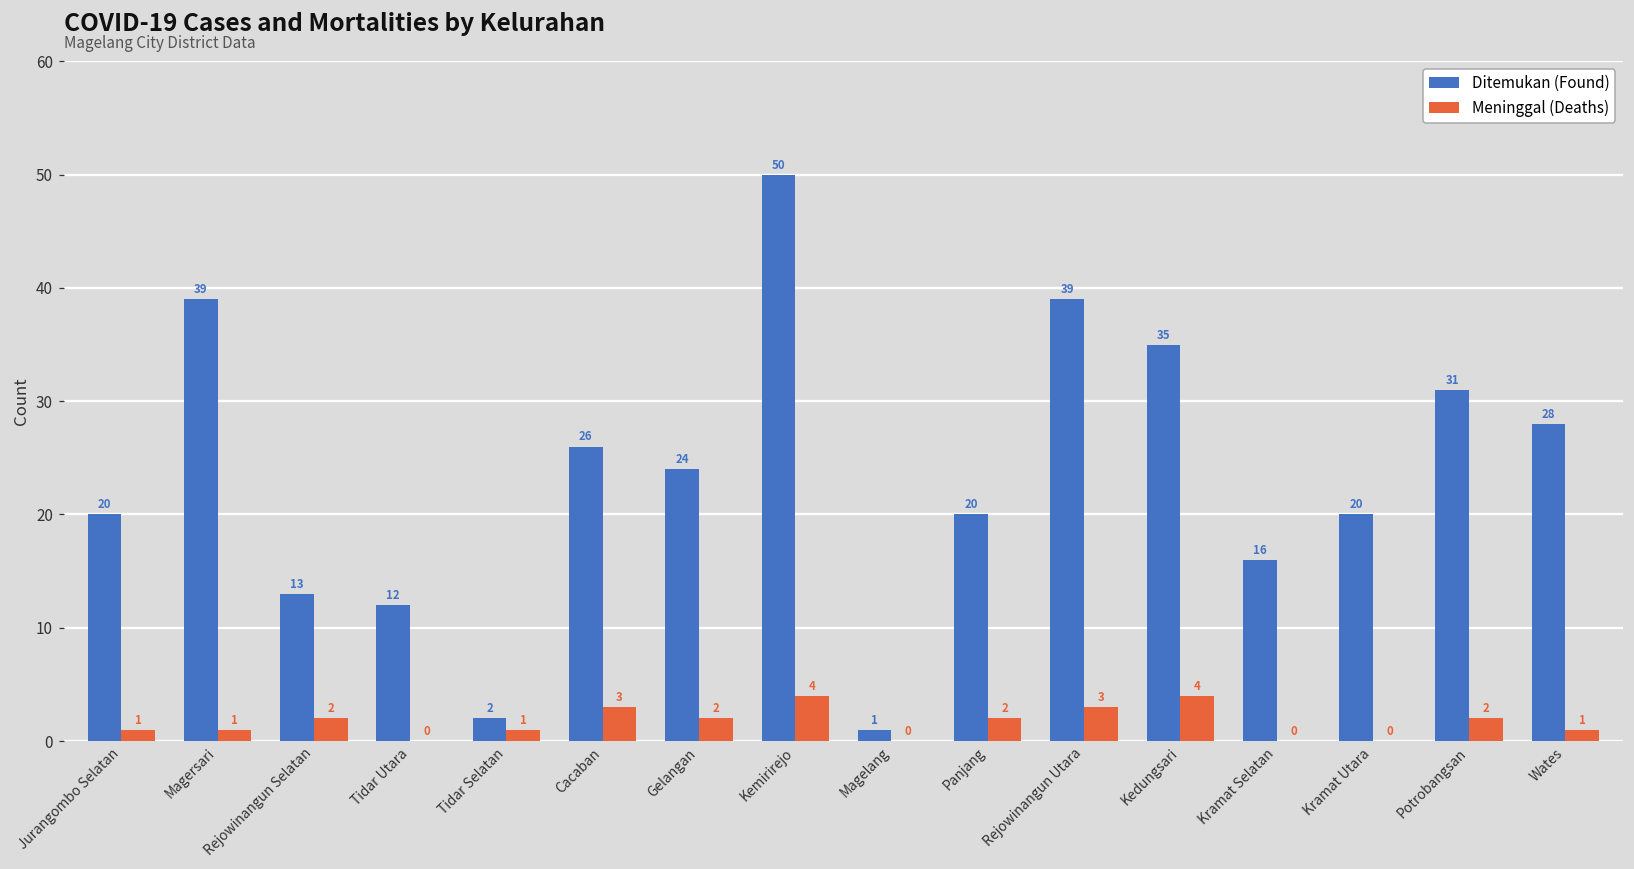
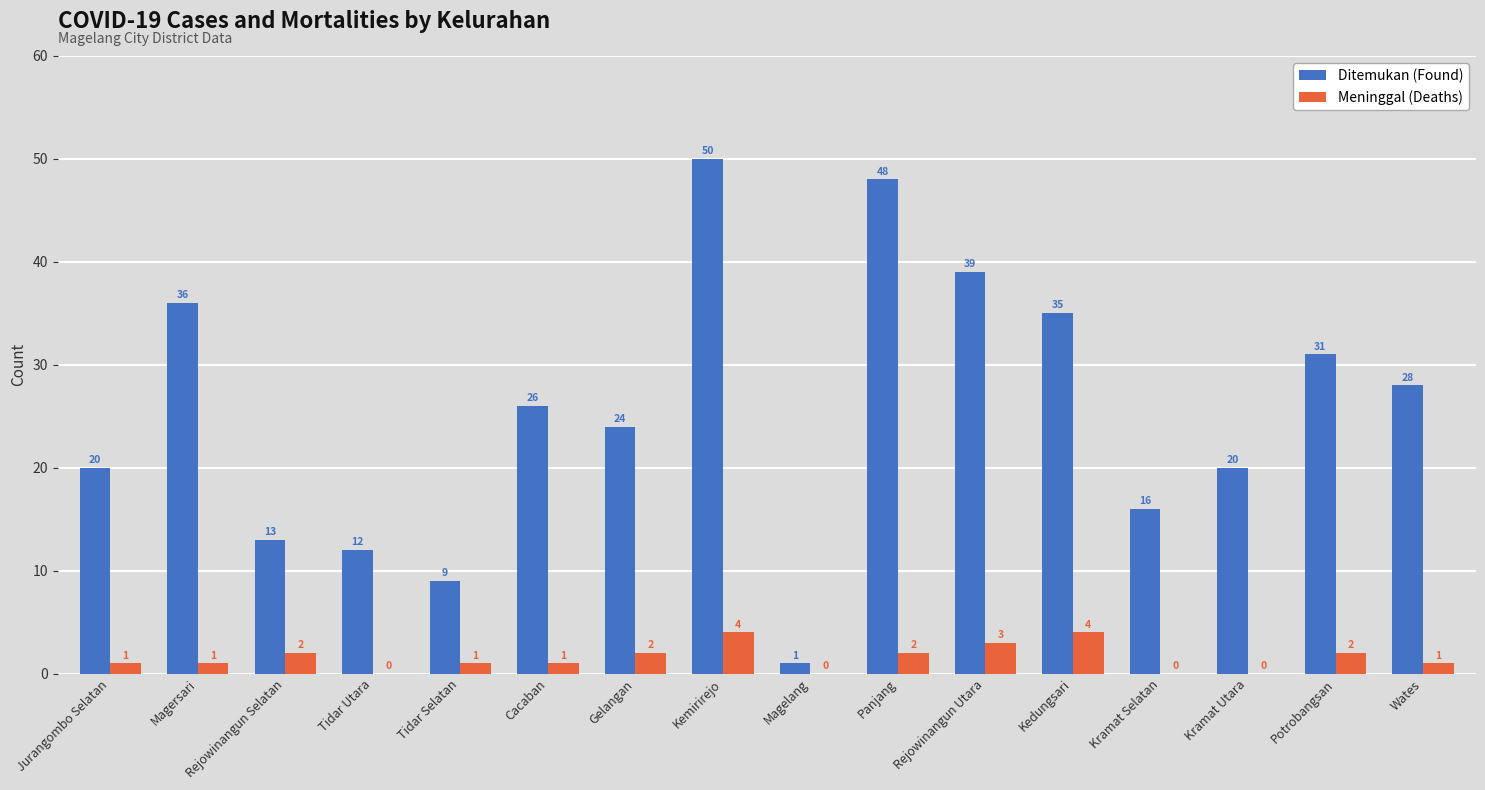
Ditemukan (Found), Magersari: 39 -> 36
Ditemukan (Found), Tidar Selatan: 2 -> 9
Meninggal (Deaths), Cacaban: 3 -> 1
Ditemukan (Found), Panjang: 20 -> 48
